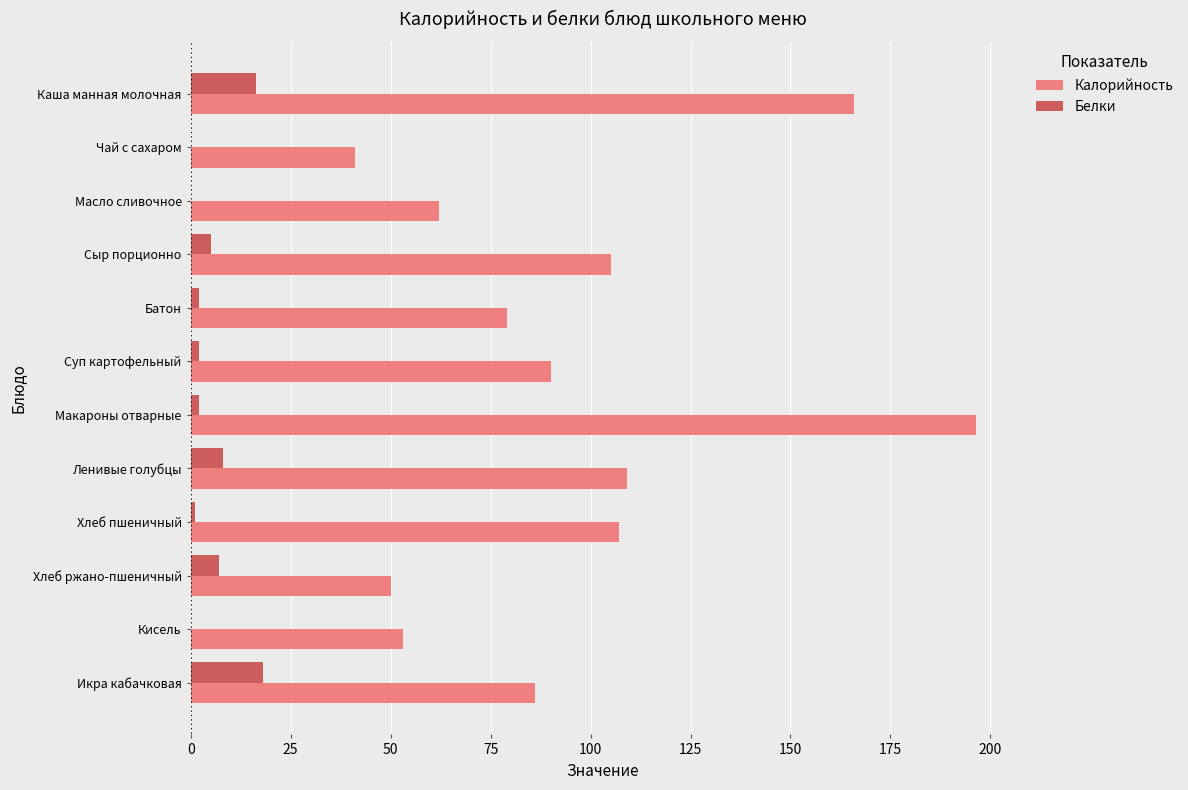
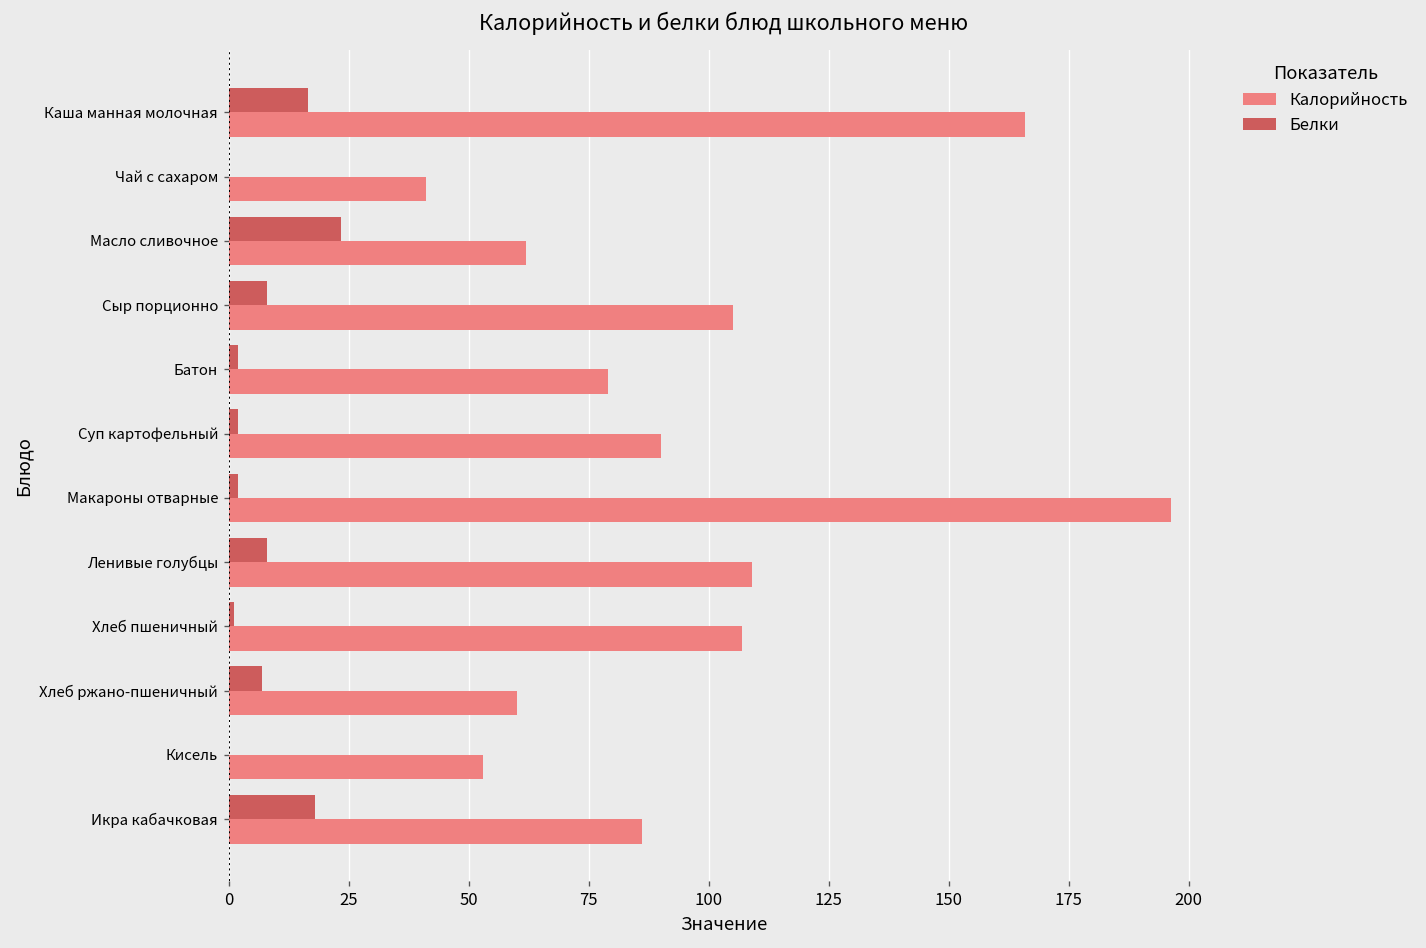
Белки, Масло сливочное: 0 -> 23
Белки, Сыр порционно: 5 -> 8
Калорийность, Хлеб ржано-пшеничный: 50 -> 60
